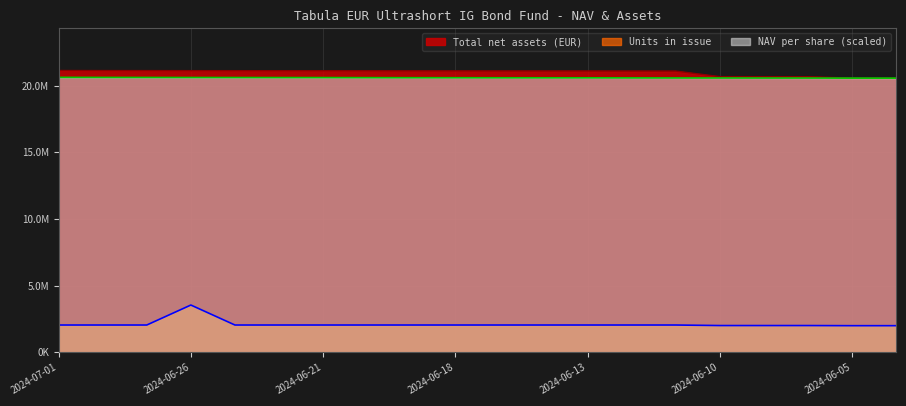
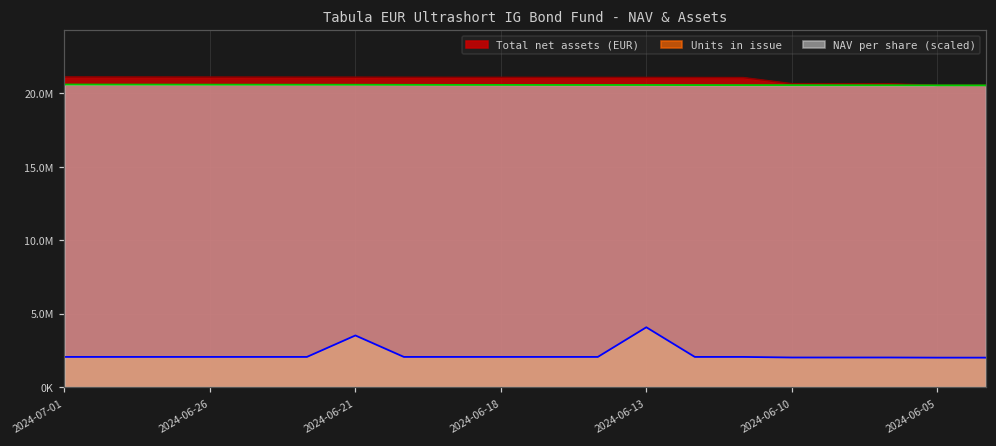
Units in issue, 2024-06-26: 3500000 -> 2000000
Units in issue, 2024-06-21: 2000000 -> 3500000
Units in issue, 2024-06-13: 2000000 -> 4100000
